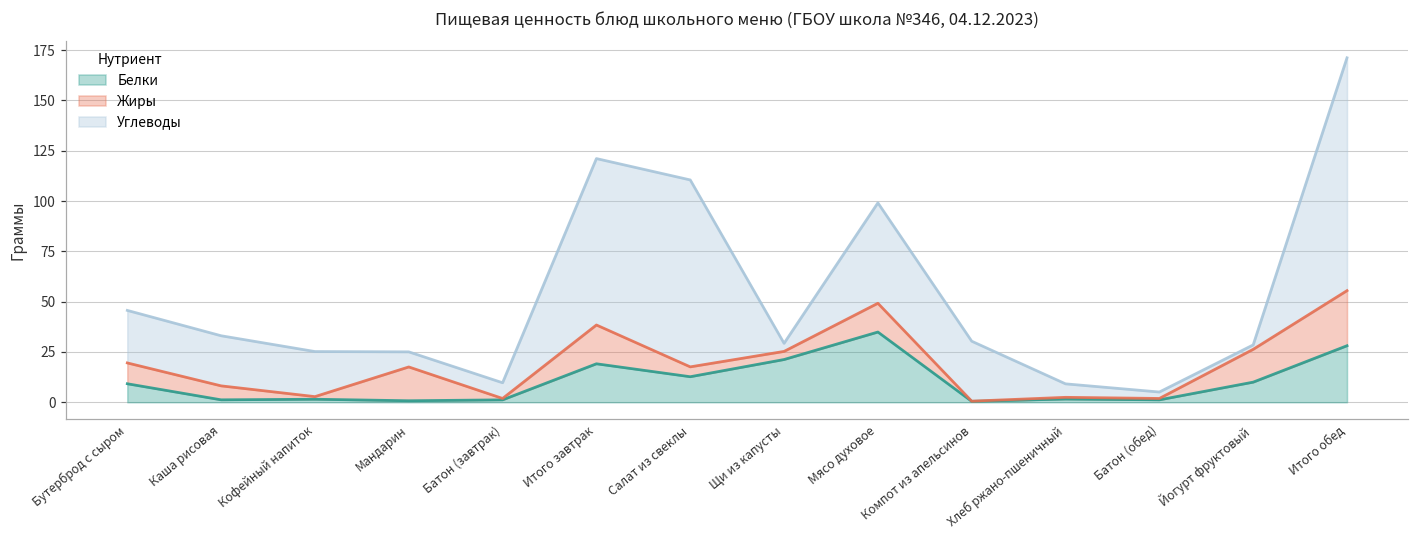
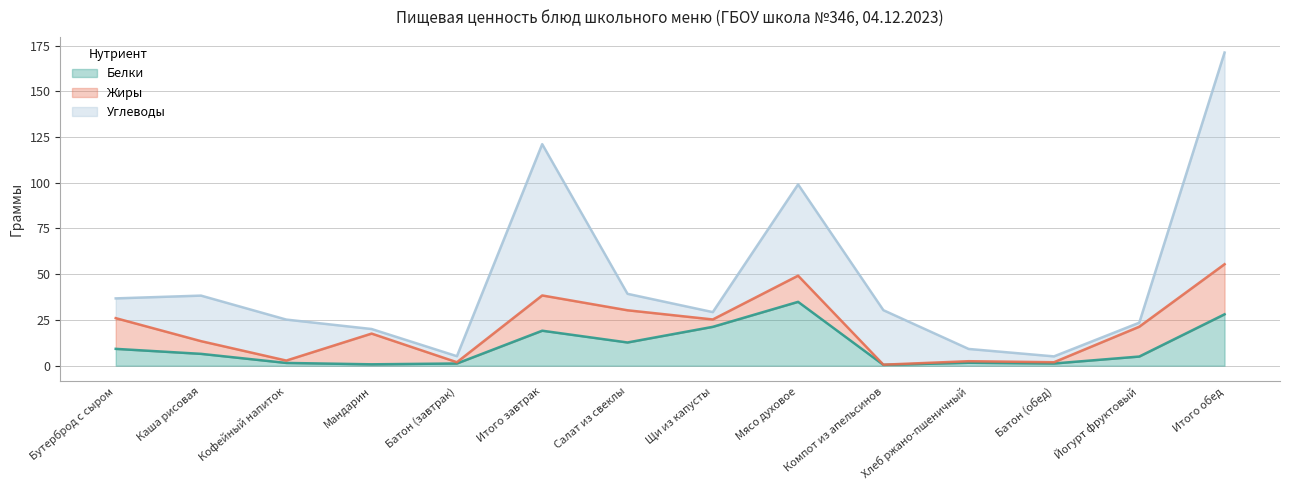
Жиры, Бутерброд с сыром: 10 -> 17
Углеводы, Бутерброд с сыром: 26 -> 11
Белки, Каша рисовая: 1 -> 6
Углеводы, Мандарин: 8 -> 3
Углеводы, Батон (завтрак): 8 -> 3
Жиры, Салат из свеклы: 5 -> 18
Углеводы, Салат из свеклы: 93 -> 9
Белки, Йогурт фруктовый: 10 -> 5
